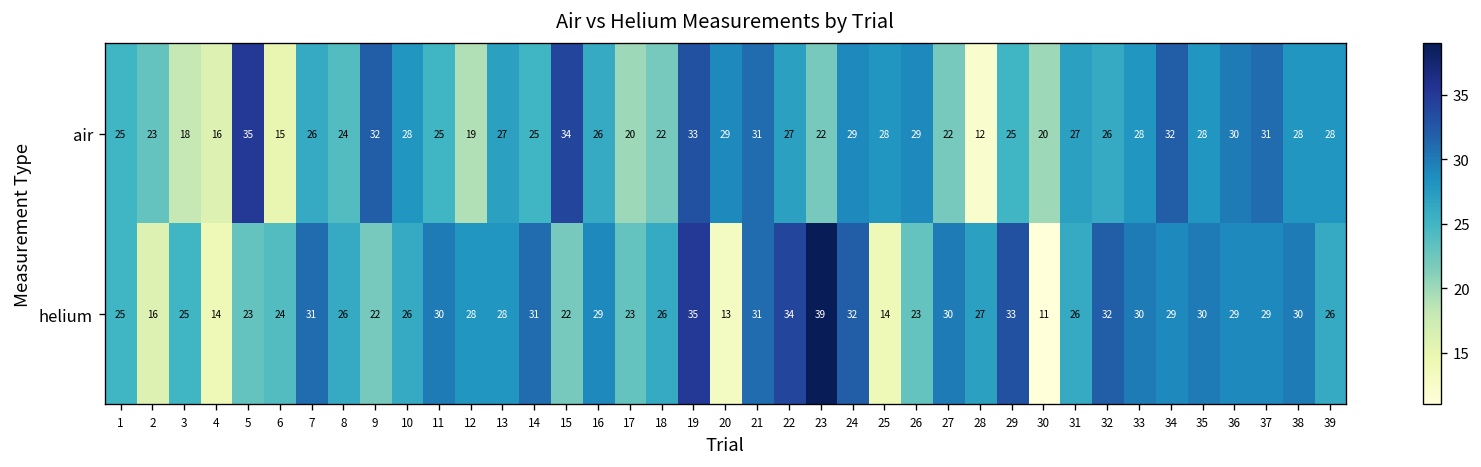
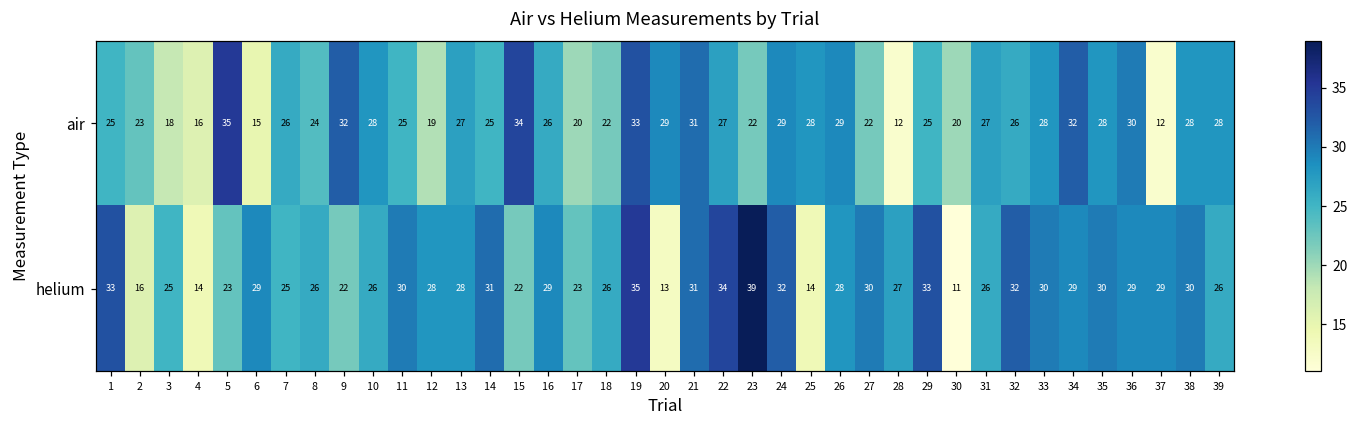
air, 37: 31 -> 12
helium, 1: 25 -> 33
helium, 6: 24 -> 29
helium, 7: 31 -> 25
helium, 26: 23 -> 28
